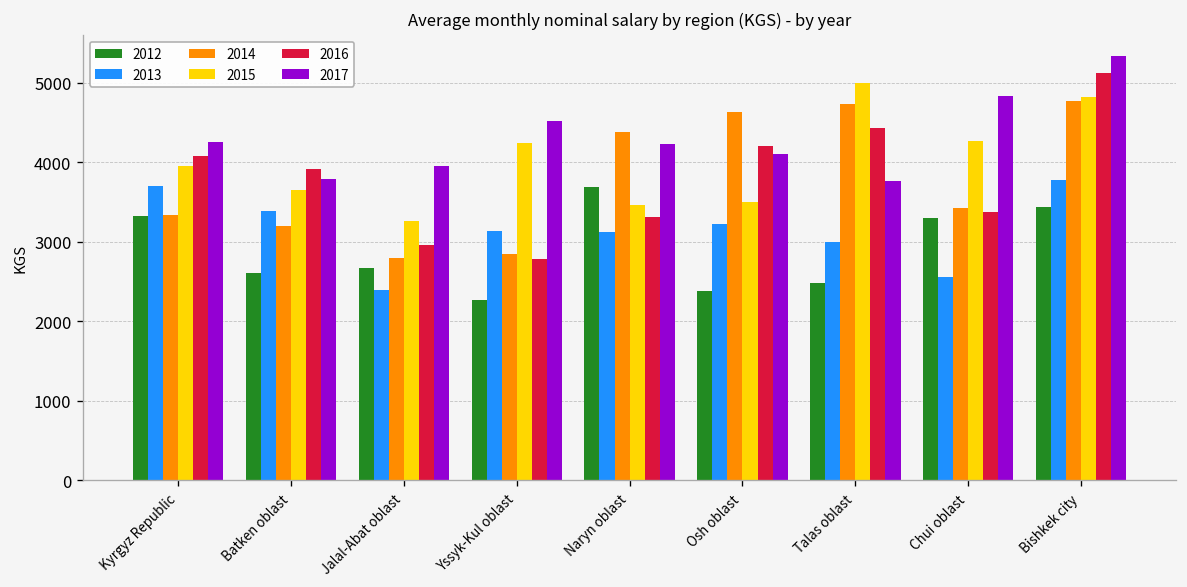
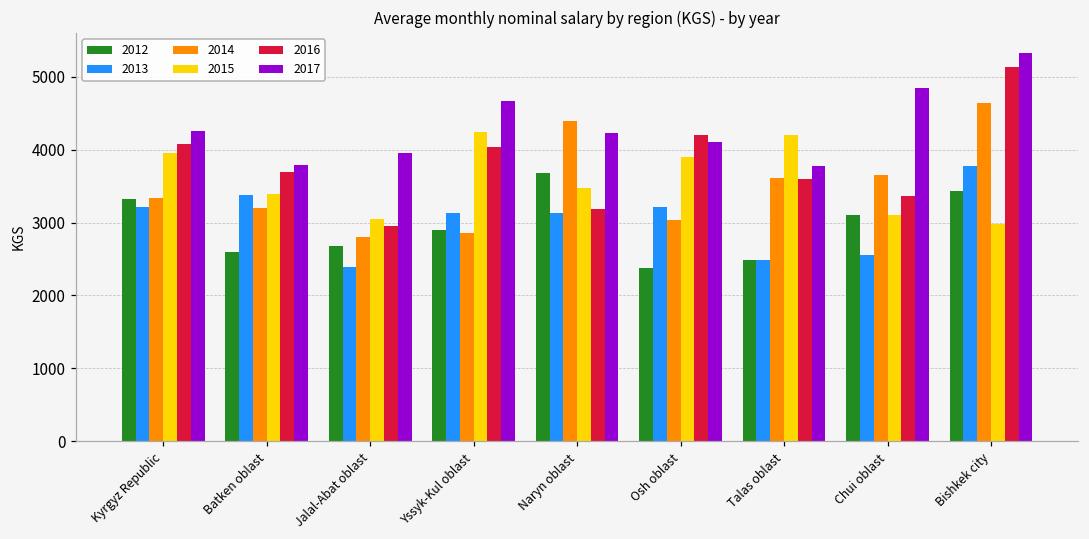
2013, Kyrgyz Republic: 3700 -> 3200
2015, Batken oblast: 3700 -> 3400
2016, Batken oblast: 3900 -> 3700
2015, Jalal-Abat oblast: 3300 -> 3100
2012, Yssyk-Kul oblast: 2300 -> 2900
2016, Yssyk-Kul oblast: 2800 -> 4000
2017, Yssyk-Kul oblast: 4500 -> 4700
2016, Naryn oblast: 3300 -> 3200
2014, Osh oblast: 4600 -> 3000
2015, Osh oblast: 3500 -> 3900
2013, Talas oblast: 3000 -> 2500
2014, Talas oblast: 4700 -> 3600
2015, Talas oblast: 5000 -> 4200
2016, Talas oblast: 4400 -> 3600
2012, Chui oblast: 3300 -> 3100
2014, Chui oblast: 3400 -> 3700
2015, Chui oblast: 4300 -> 3100
2014, Bishkek city: 4800 -> 4600
2015, Bishkek city: 4800 -> 3000
